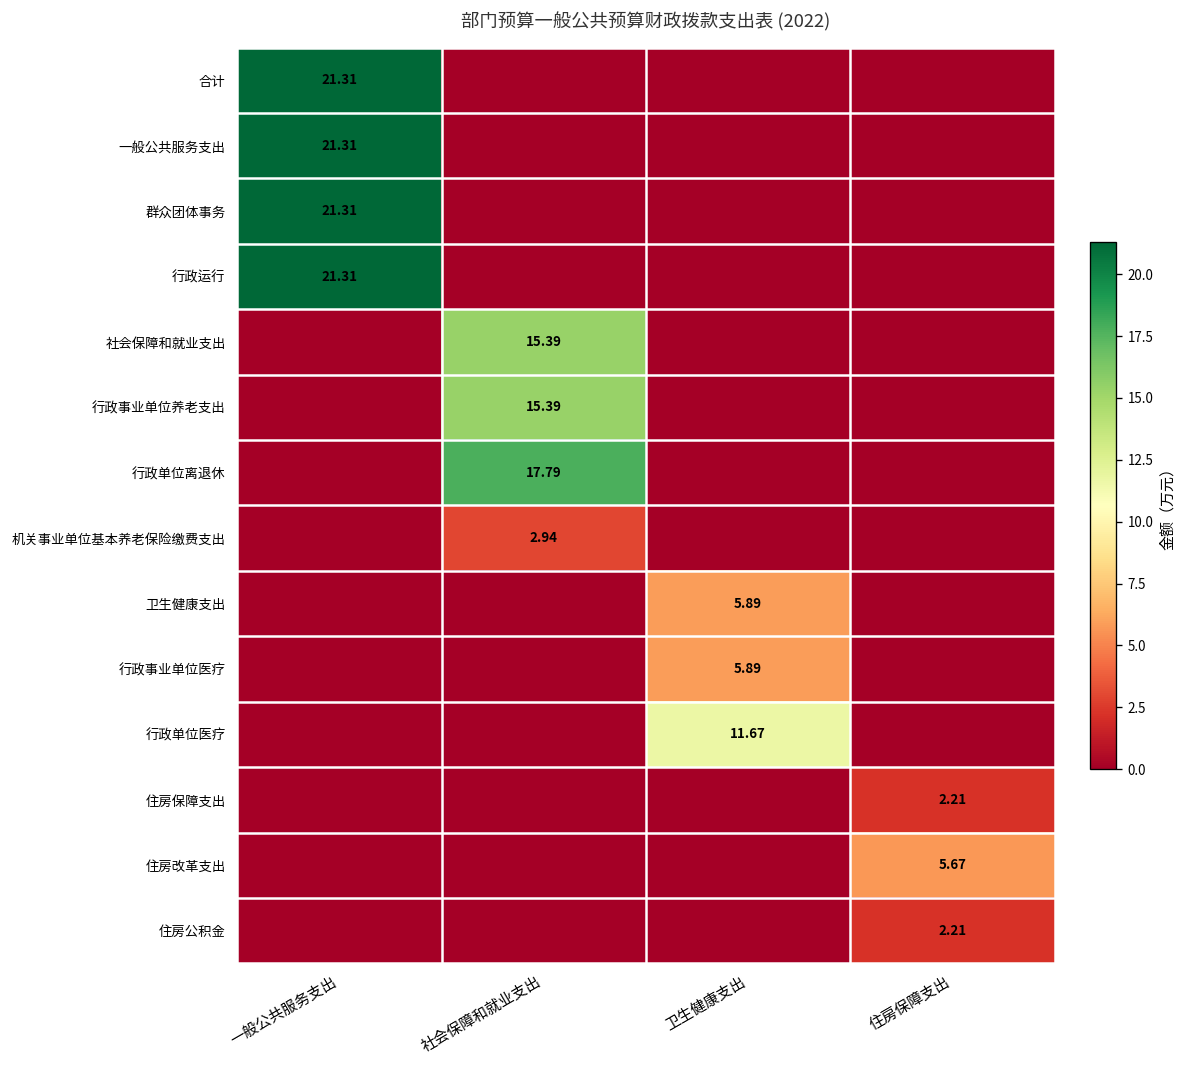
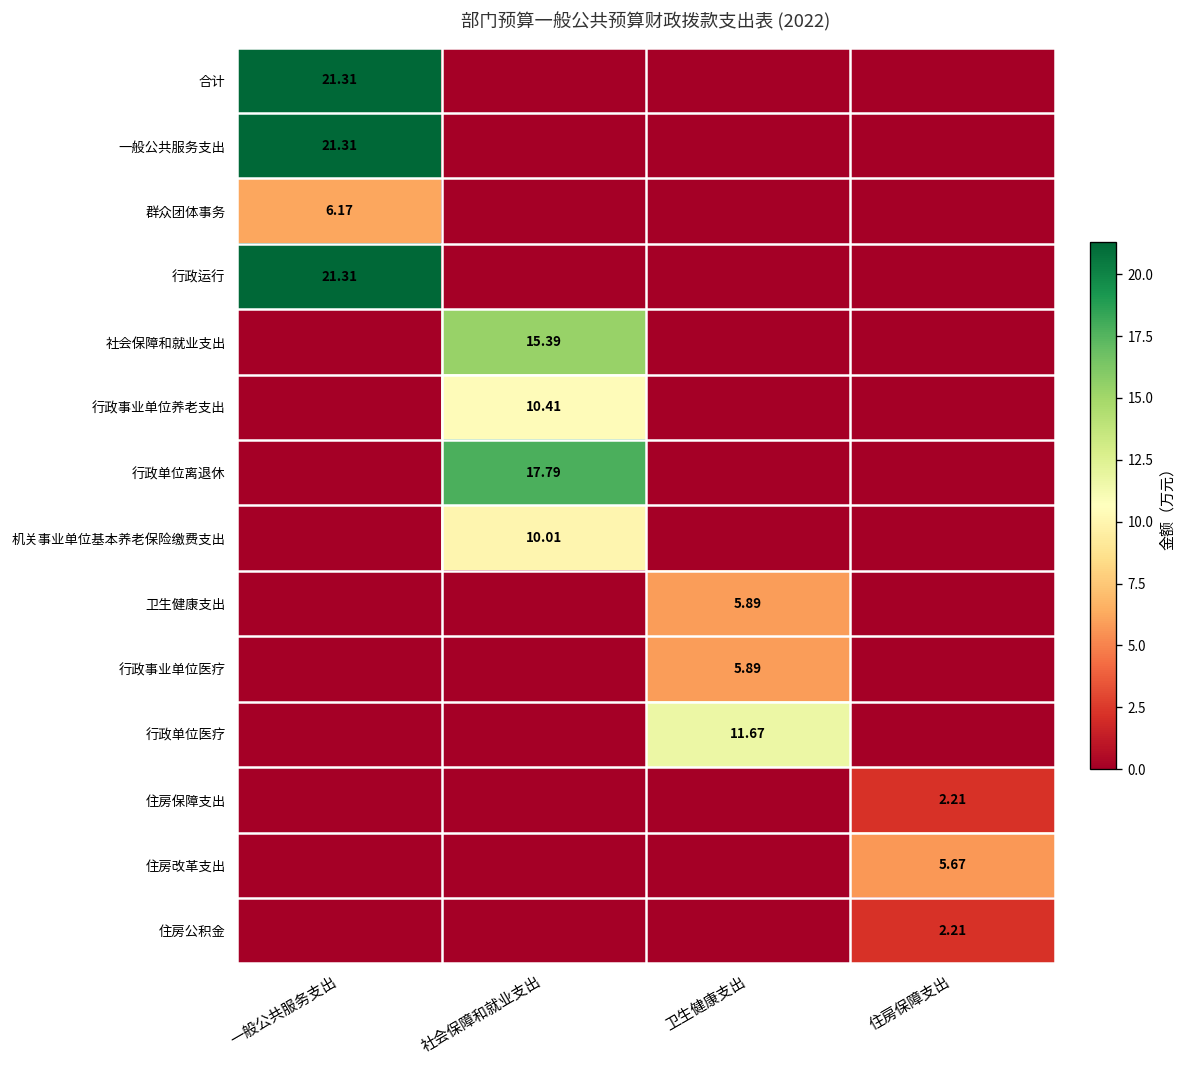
群众团体事务, 一般公共服务支出: 21.31 -> 6.17
行政事业单位养老支出, 社会保障和就业支出: 15.39 -> 10.41
机关事业单位基本养老保险缴费支出, 社会保障和就业支出: 2.94 -> 10.01
